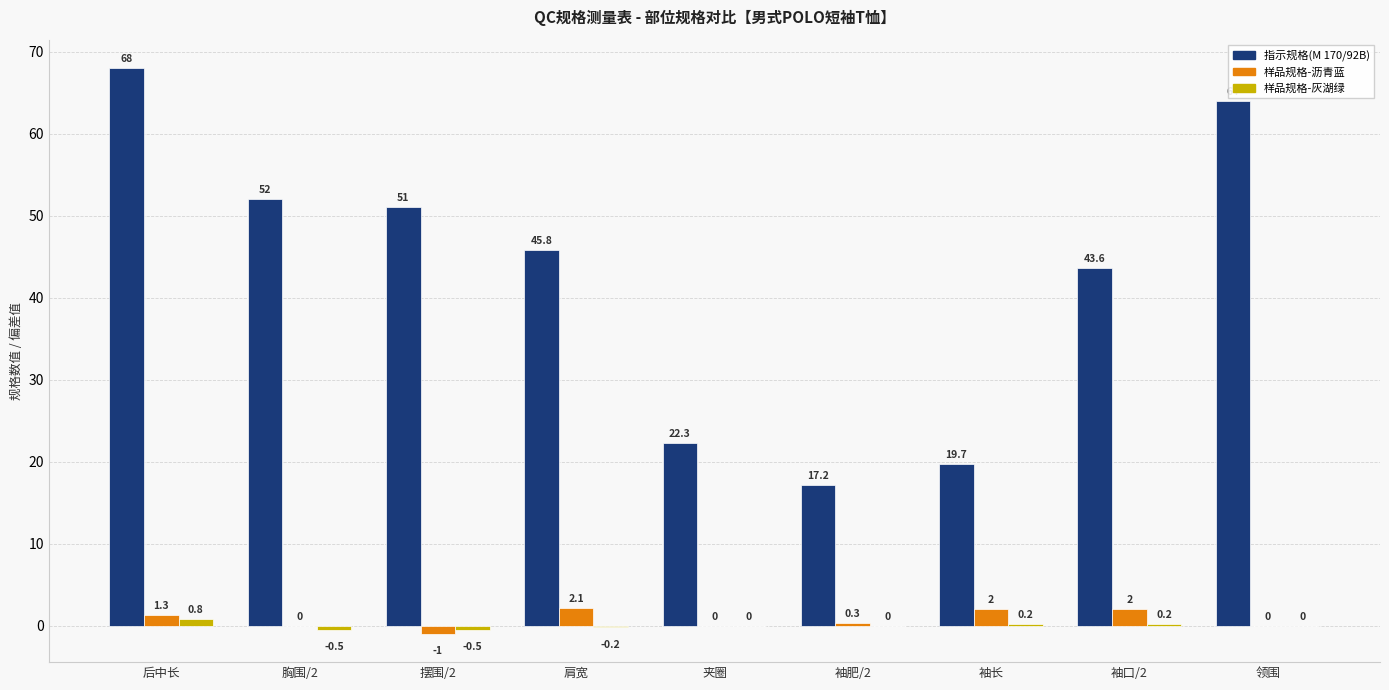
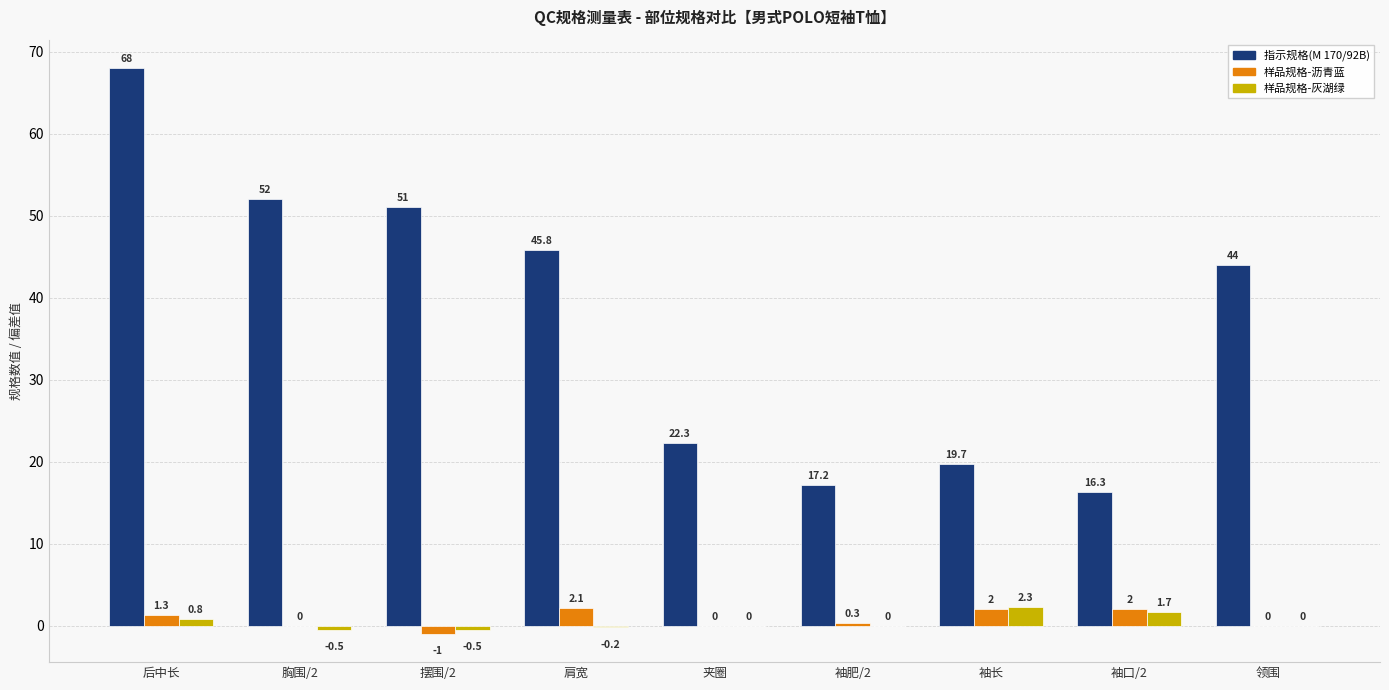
样品规格-灰湖绿, 袖长: 0.2 -> 2.3
指示规格(M 170/92B), 袖口/2: 43.6 -> 16.3
样品规格-灰湖绿, 袖口/2: 0.2 -> 1.7
指示规格(M 170/92B), 领围: 64 -> 44
